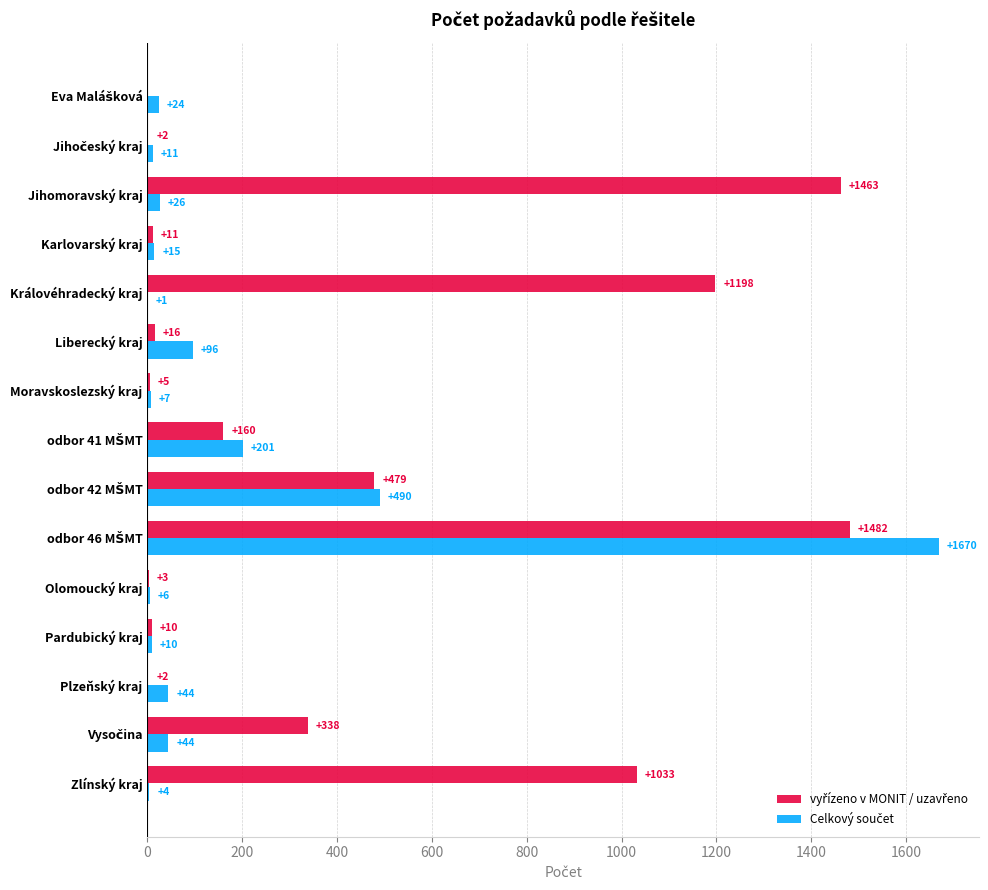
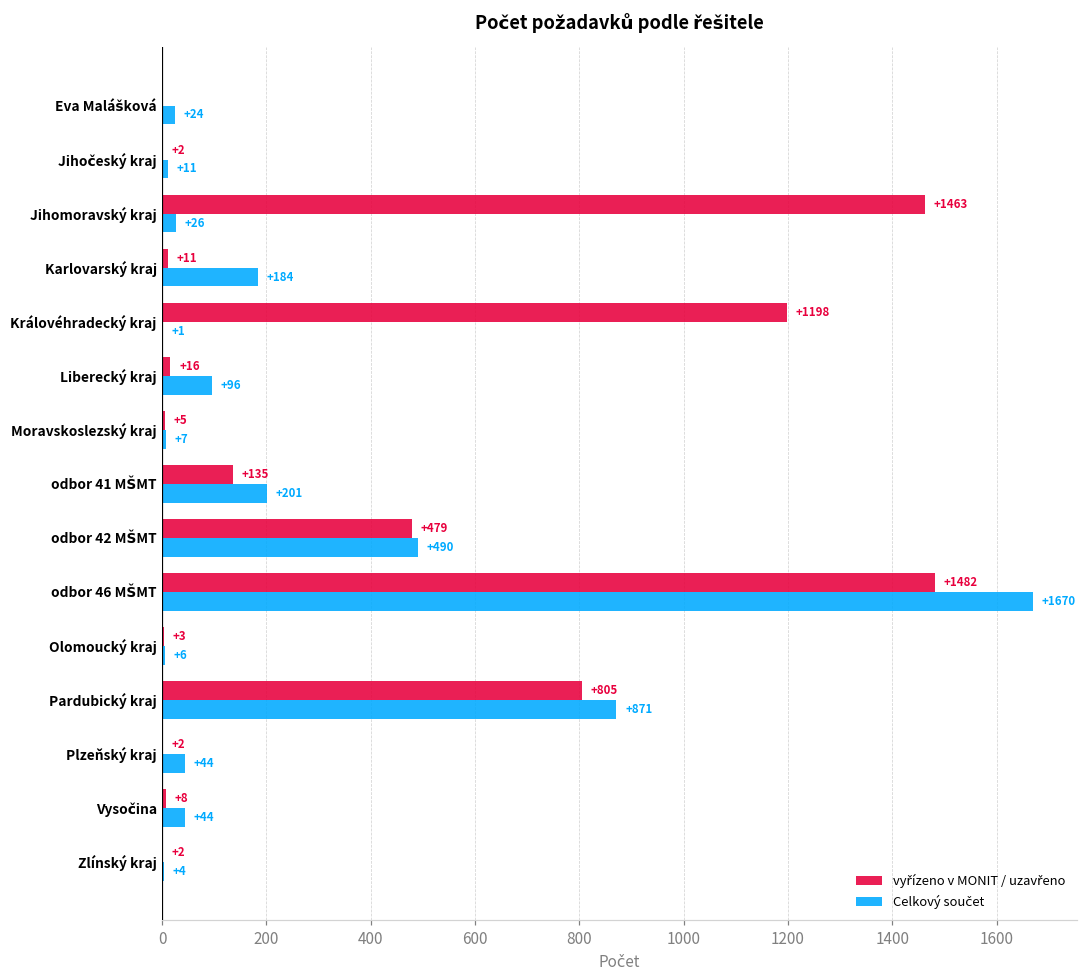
Celkový součet, Karlovarský kraj: +15 -> +184
vyřízeno v MONIT / uzavřeno, odbor 41 MŠMT: +160 -> +135
vyřízeno v MONIT / uzavřeno, Pardubický kraj: +10 -> +805
Celkový součet, Pardubický kraj: +10 -> +871
vyřízeno v MONIT / uzavřeno, Vysočina: +338 -> +8
vyřízeno v MONIT / uzavřeno, Zlínský kraj: +1033 -> +2
